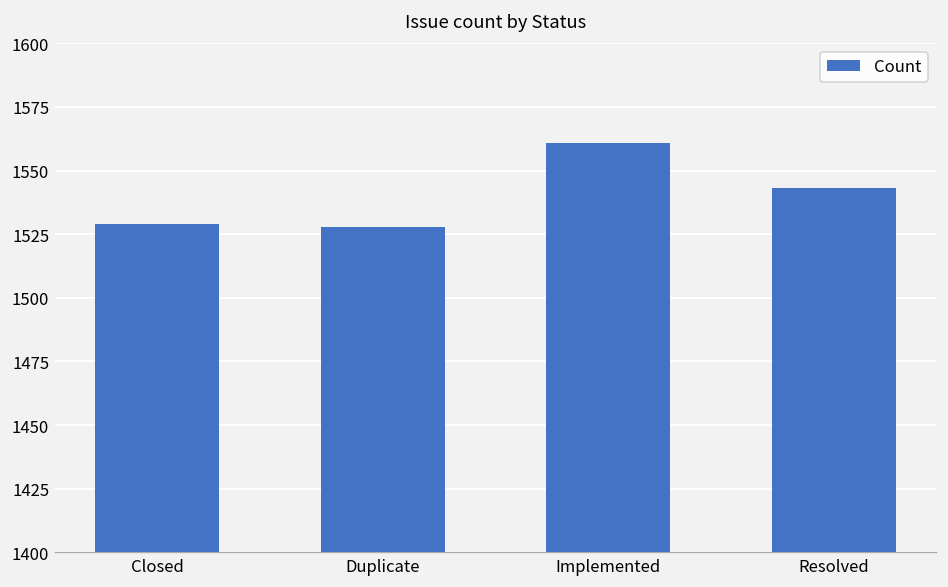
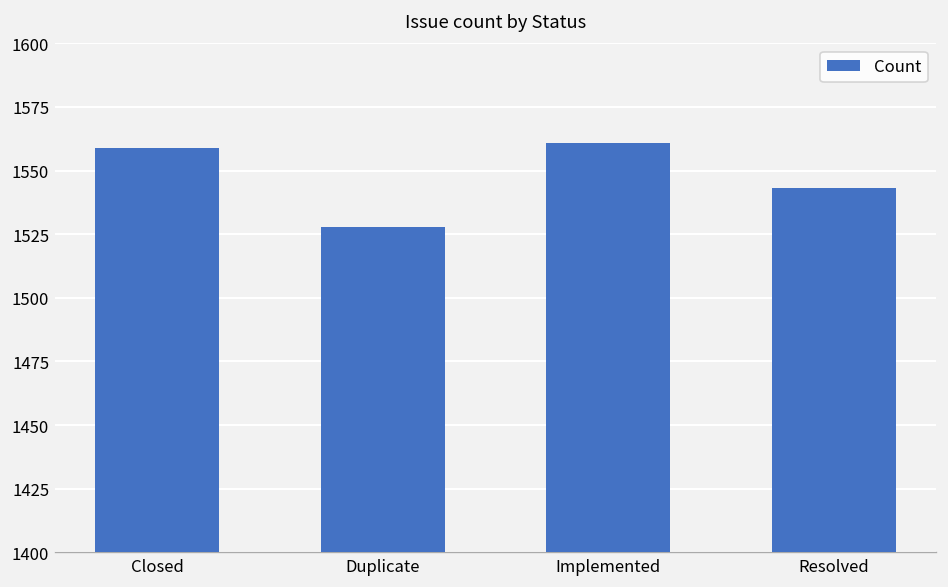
Closed: 1529 -> 1559
